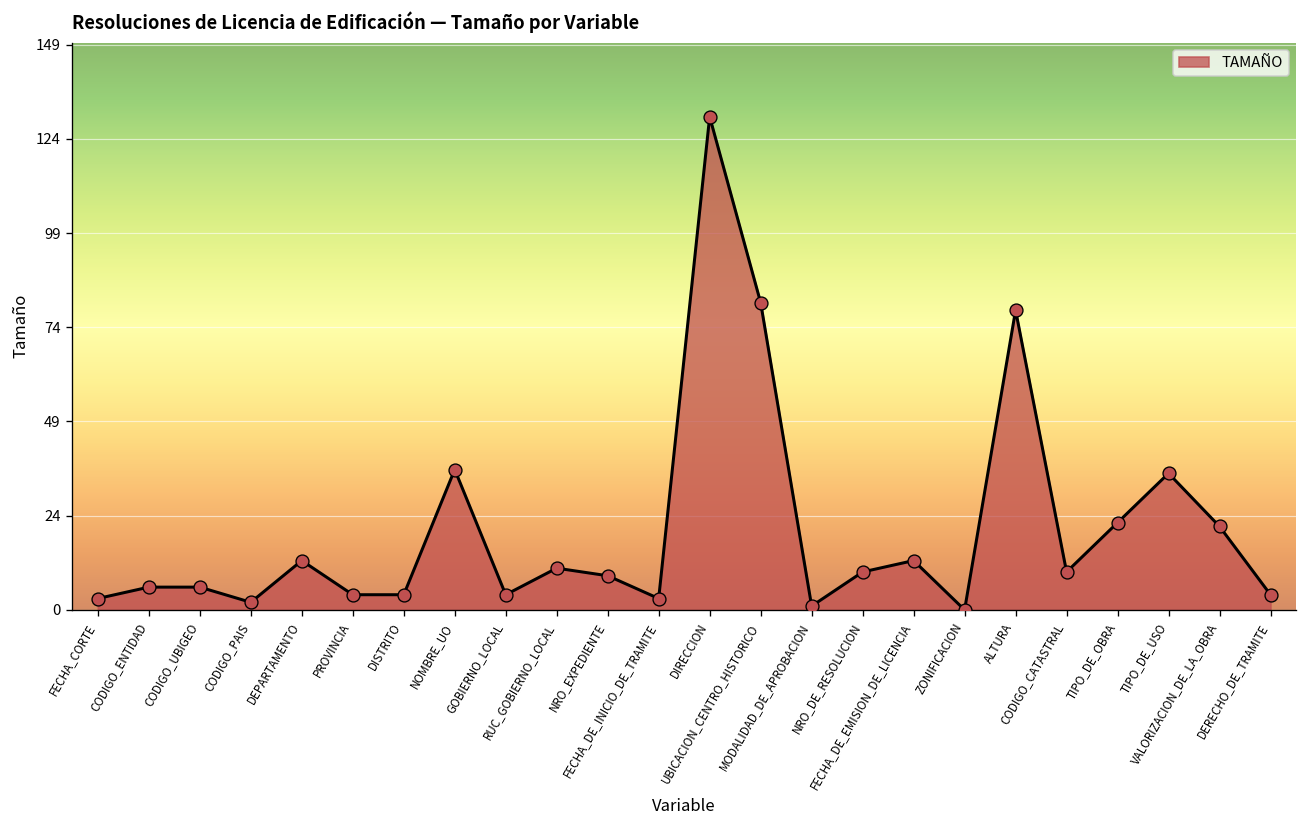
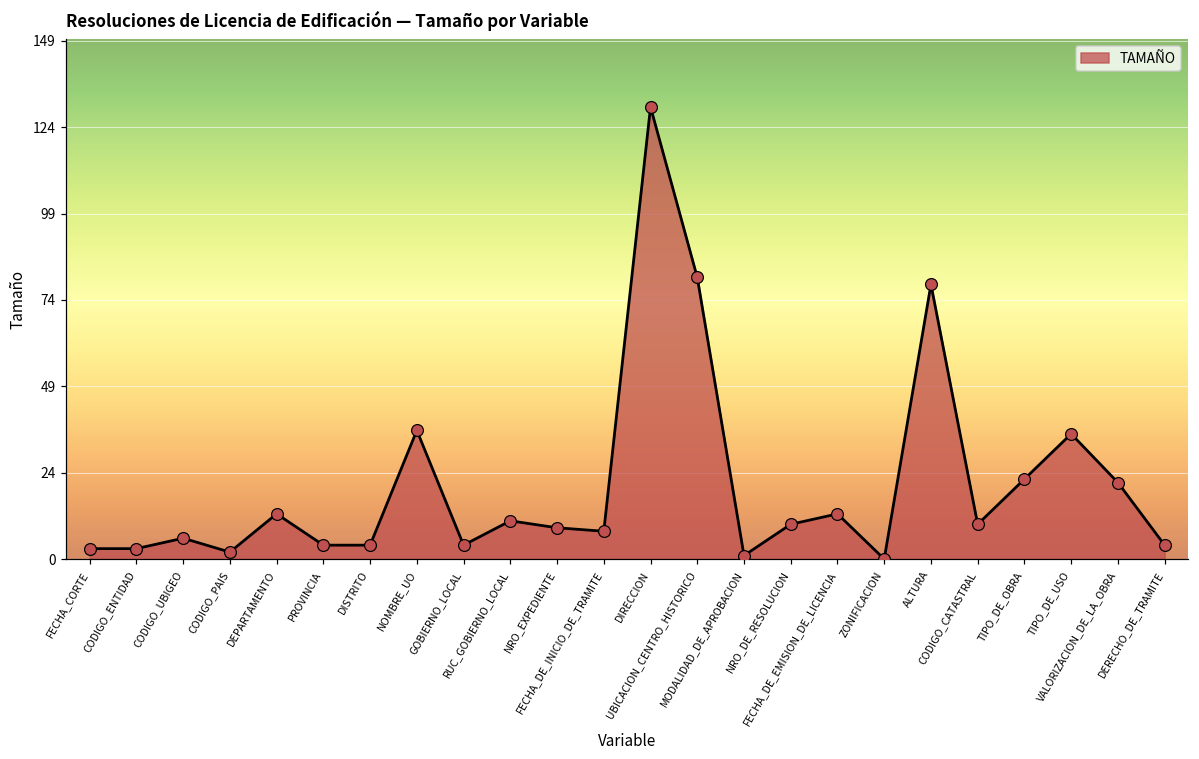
CODIGO_ENTIDAD: 6 -> 3
FECHA_DE_INICIO_DE_TRAMITE: 3 -> 8
